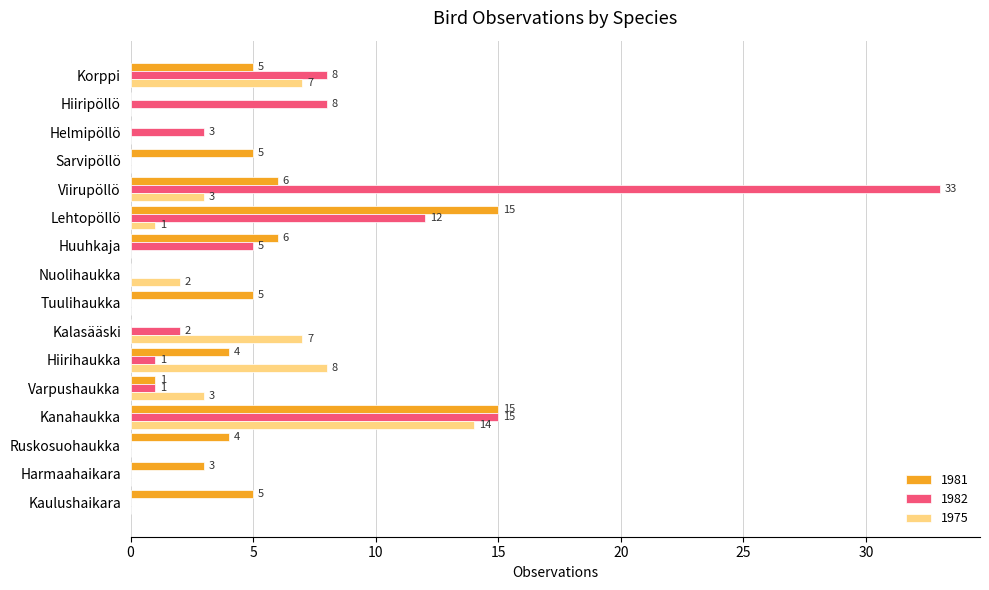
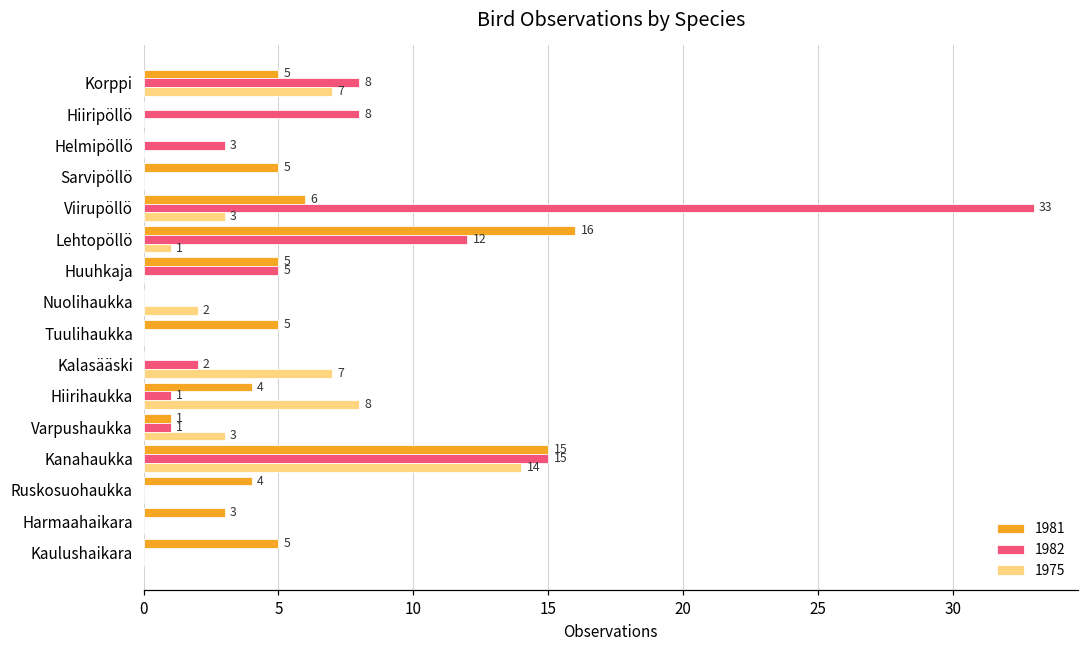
1981, Lehtopöllö: 15 -> 16
1981, Huuhkaja: 6 -> 5
